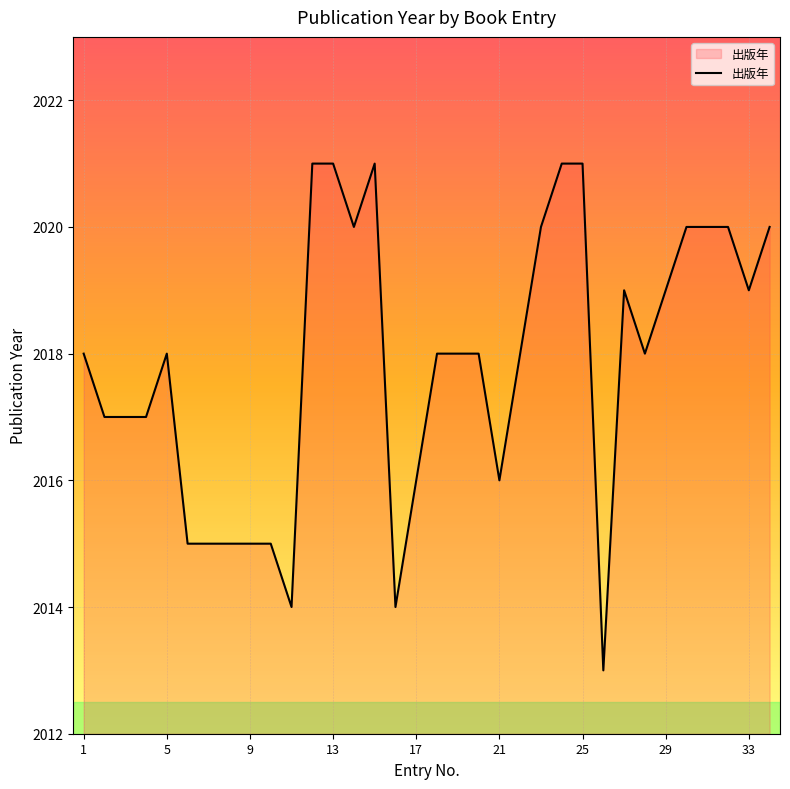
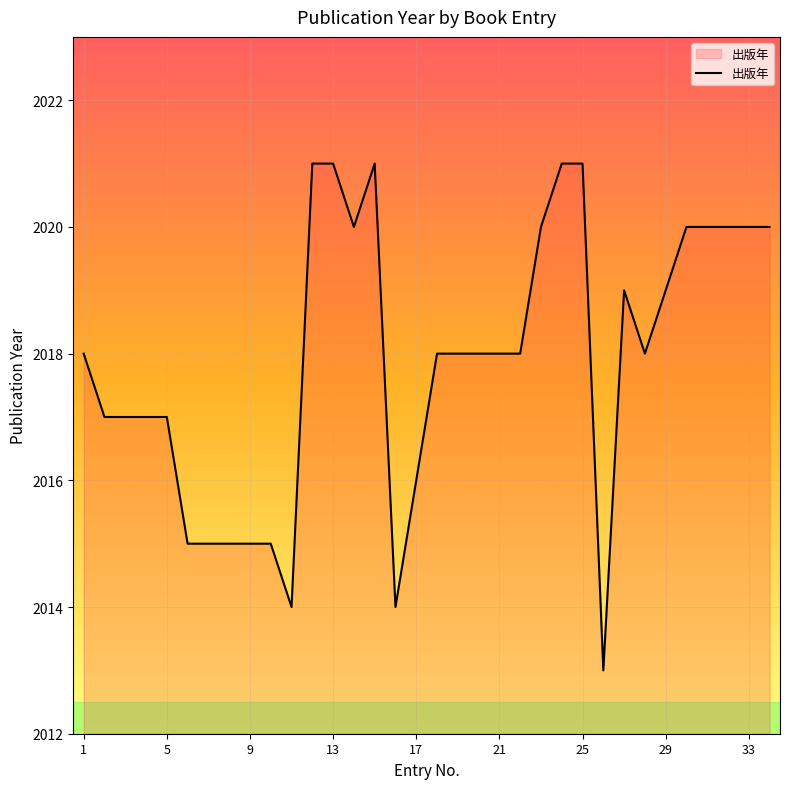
5: 2018 -> 2017
21: 2016 -> 2018
33: 2019 -> 2020
